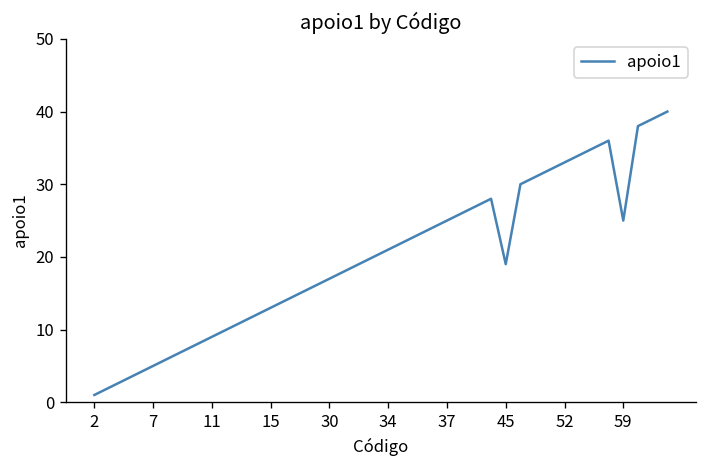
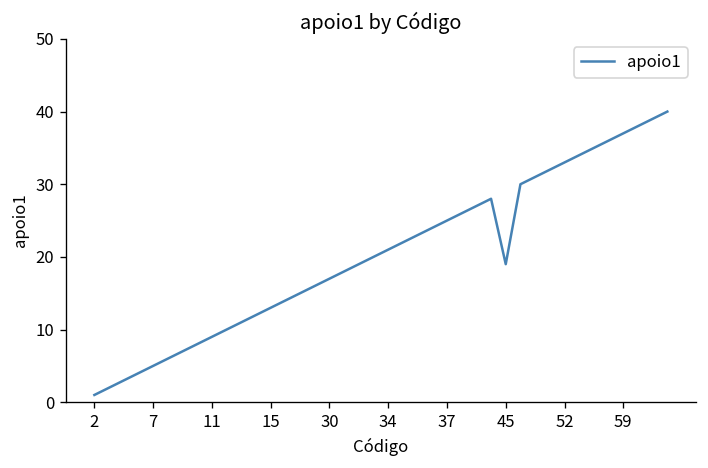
59: 25 -> 37
